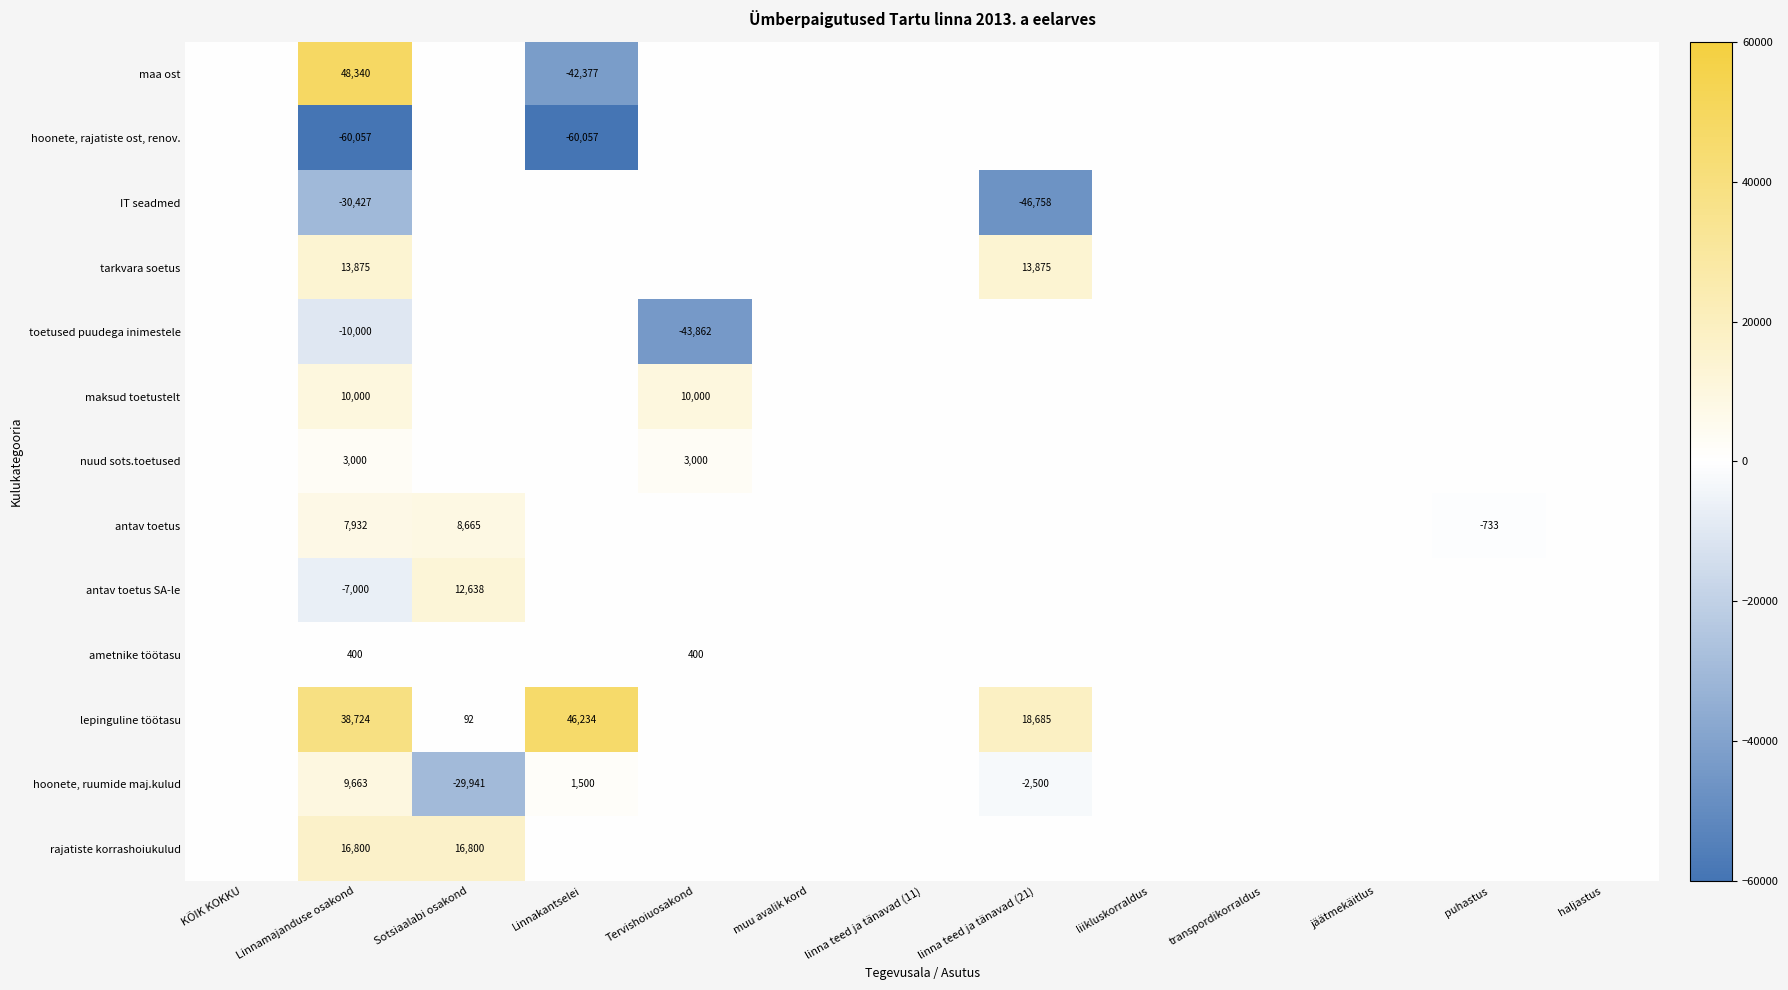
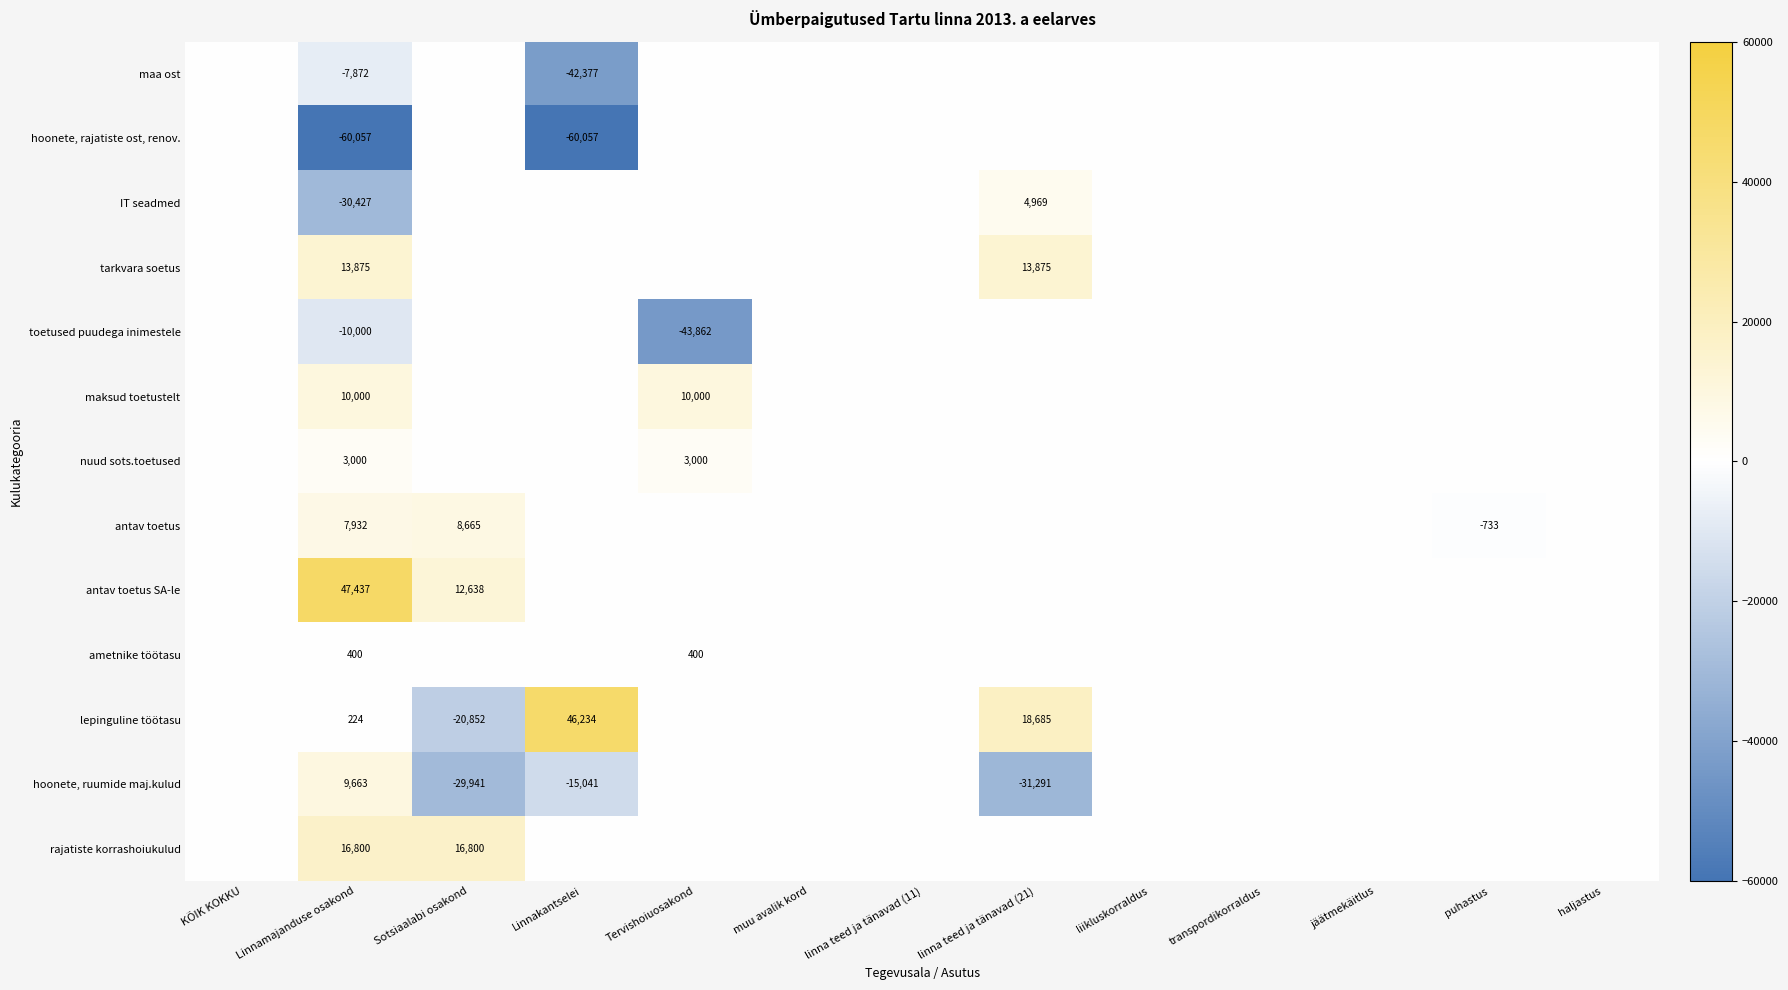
maa ost, Linnamajanduse osakond: 48,340 -> -7,872
IT seadmed, linna teed ja tänavad (21): -46,758 -> 4,969
antav toetus SA-le, Linnamajanduse osakond: -7,000 -> 47,437
lepinguline töötasu, Linnamajanduse osakond: 38,724 -> 224
lepinguline töötasu, Sotsiaalabi osakond: 92 -> -20,852
hoonete, ruumide maj.kulud, Linnakantselei: 1,500 -> -15,041
hoonete, ruumide maj.kulud, linna teed ja tänavad (21): -2,500 -> -31,291
